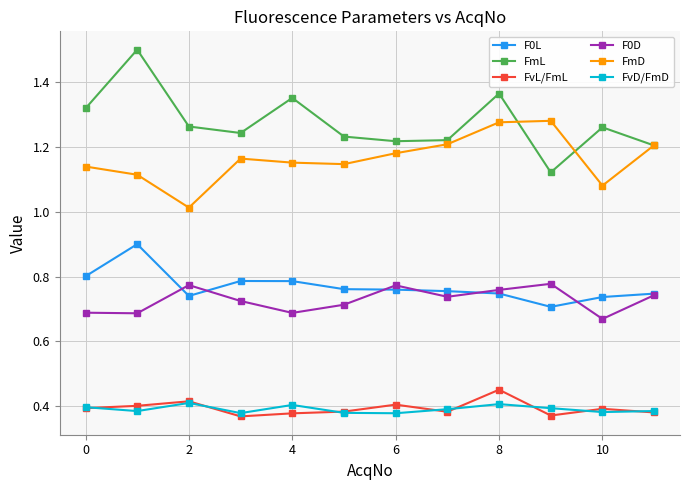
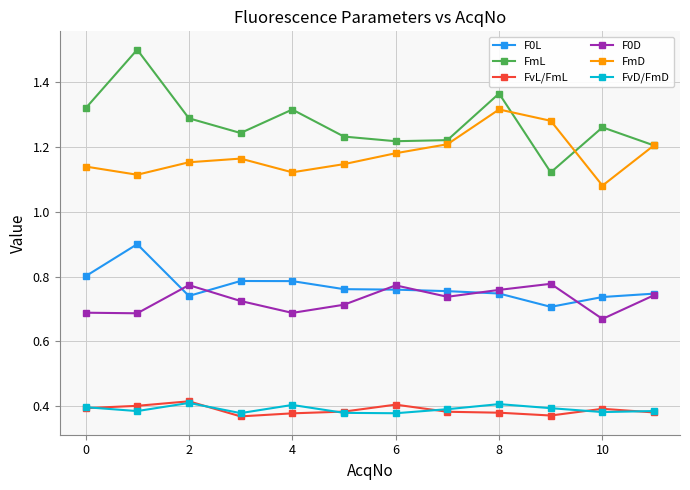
FmL, 2: 1.26 -> 1.29
FmD, 2: 1.01 -> 1.15
FmL, 4: 1.35 -> 1.32
FmD, 4: 1.15 -> 1.12
FvL/FmL, 8: 0.45 -> 0.38
FmD, 8: 1.28 -> 1.32
